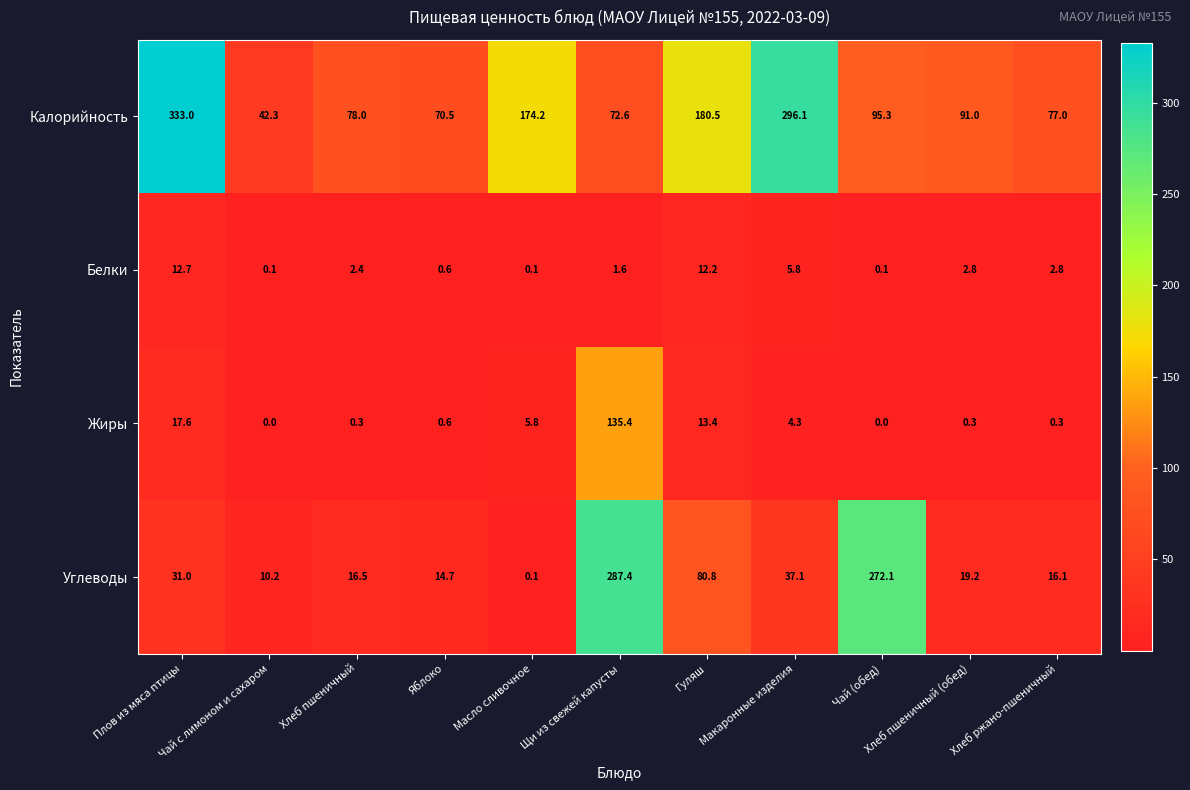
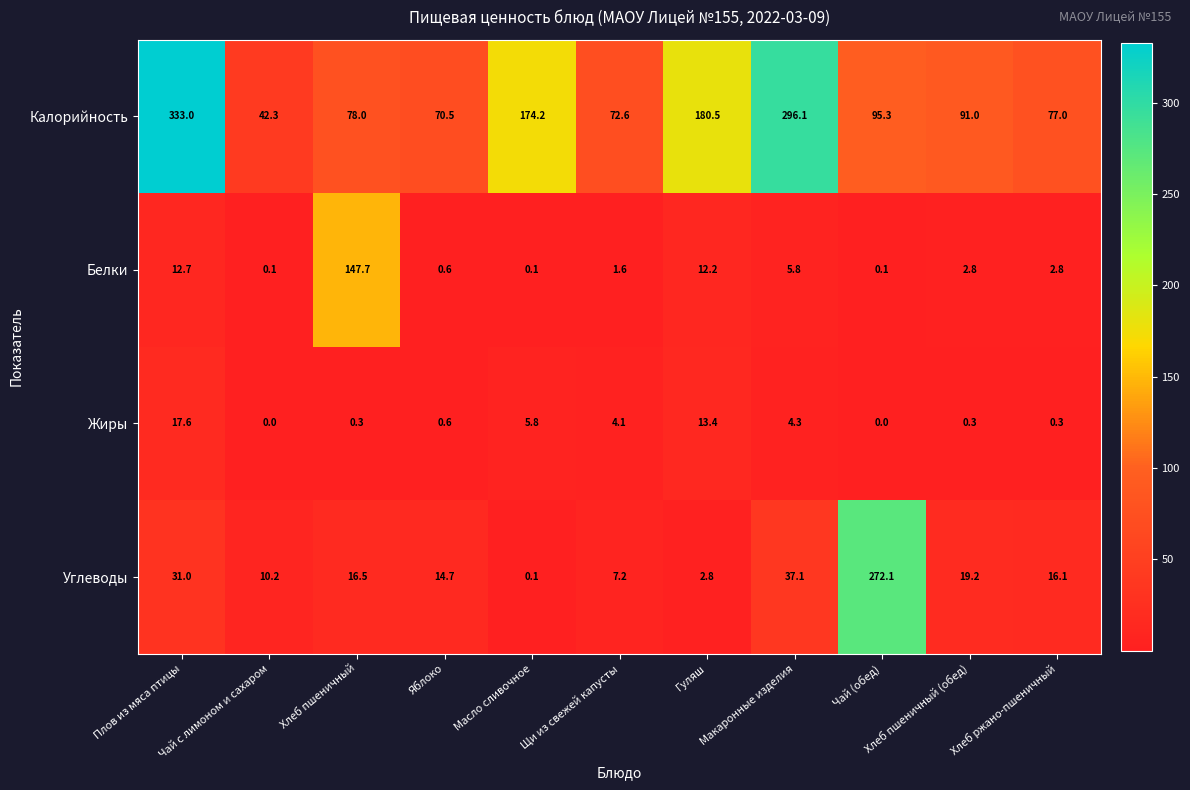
Белки, Хлеб пшеничный: 2.4 -> 147.7
Жиры, Щи из свежей капусты: 135.4 -> 4.1
Углеводы, Щи из свежей капусты: 287.4 -> 7.2
Углеводы, Гуляш: 80.8 -> 2.8
